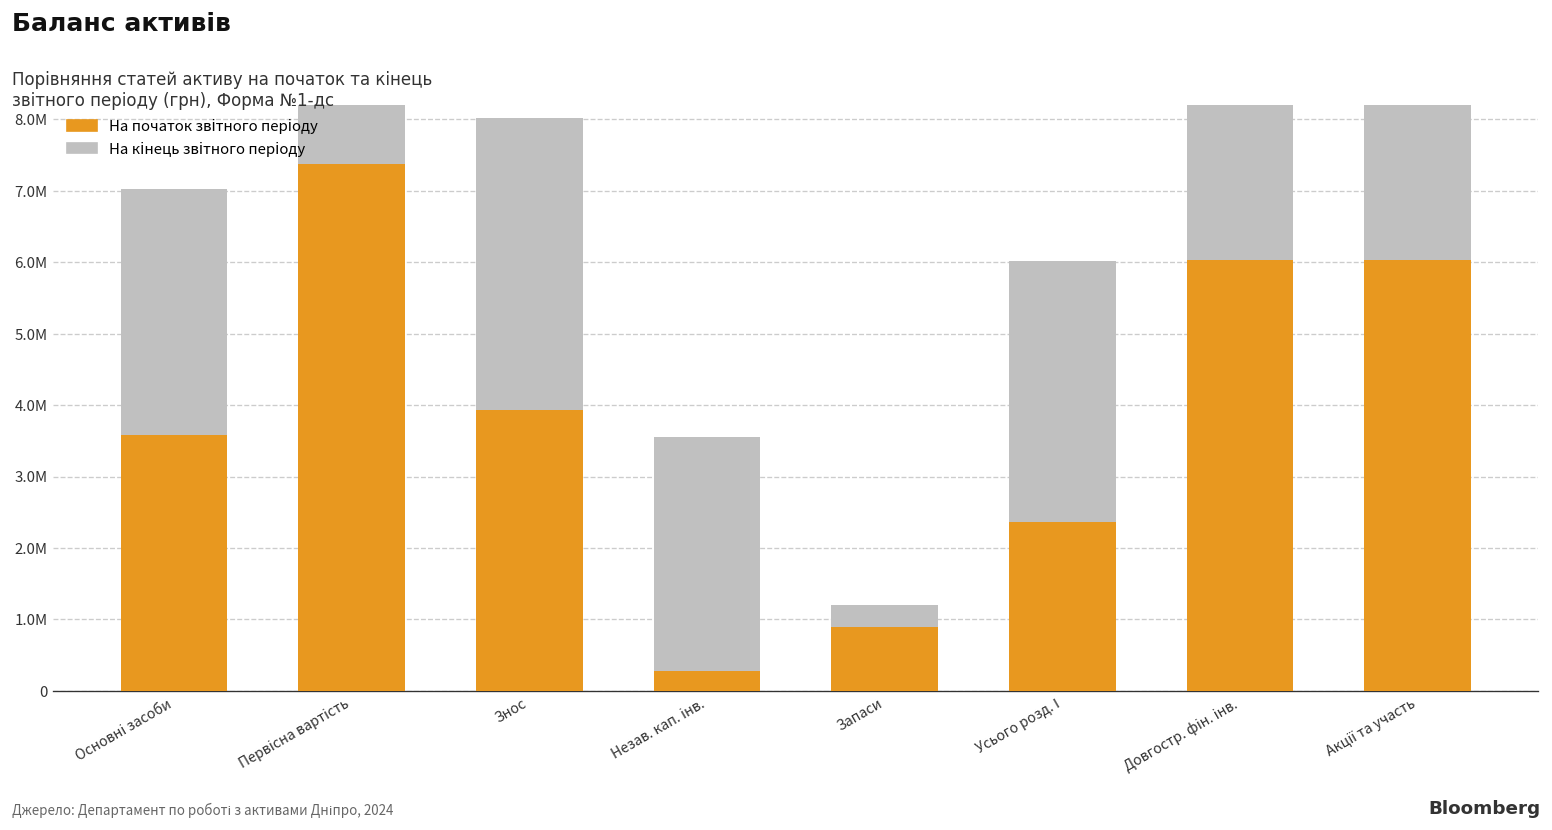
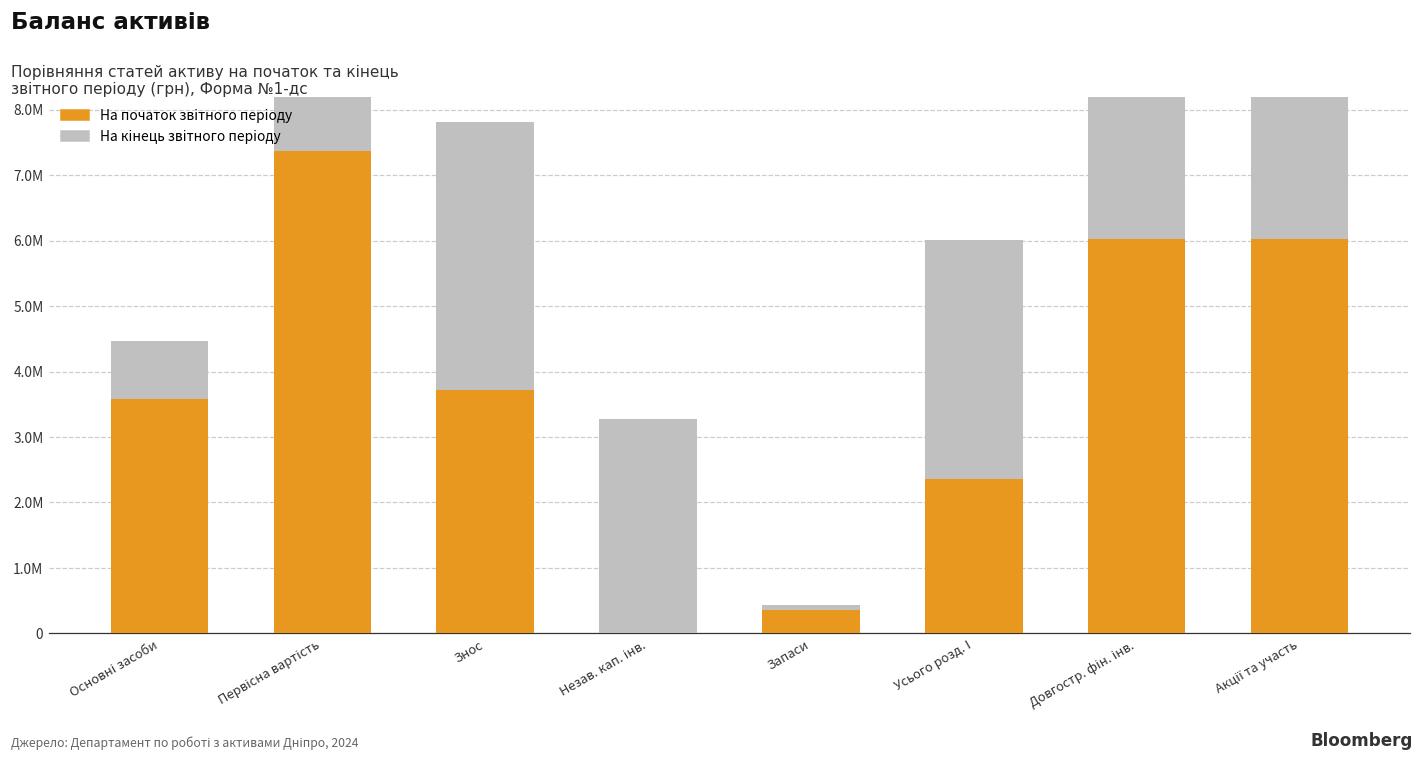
На кінець звітного періоду, Основні засоби: 3400000 -> 900000
На початок звітного періоду, Знос: 3900000 -> 3700000
На початок звітного періоду, Незав. кап. інв.: 300000 -> 0
На початок звітного періоду, Запаси: 900000 -> 400000
На кінець звітного періоду, Запаси: 300000 -> 100000
